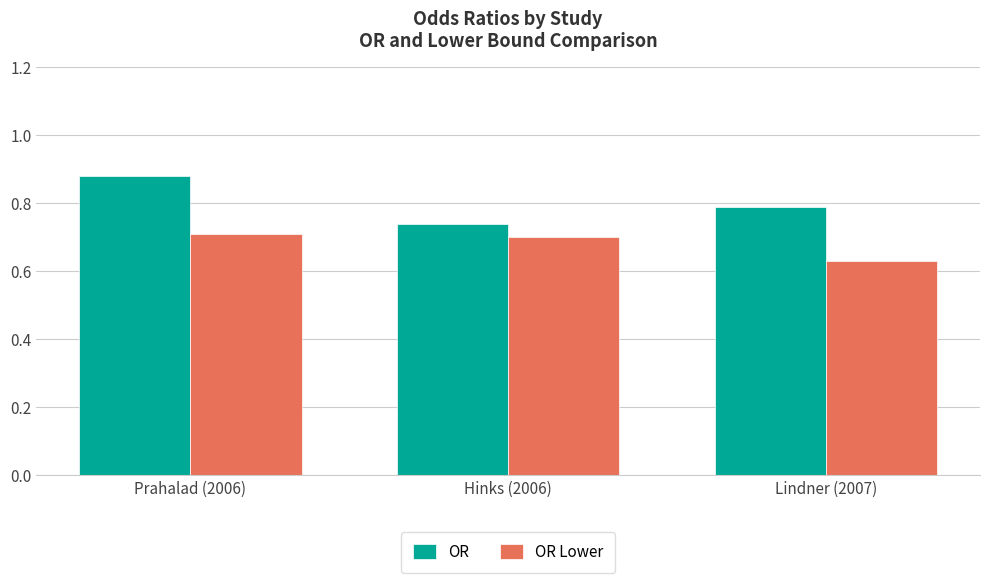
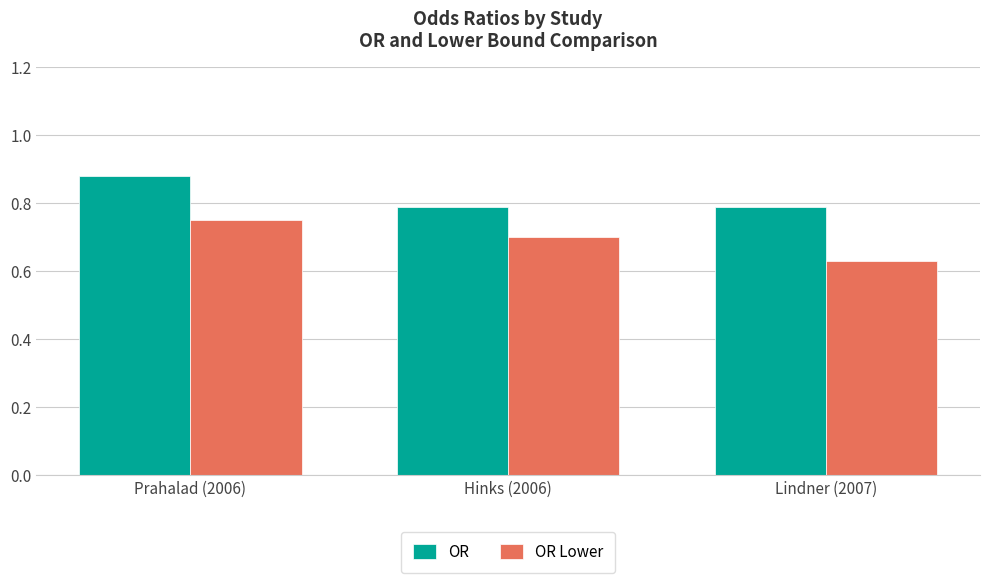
OR Lower, Prahalad (2006): 0.71 -> 0.75
OR, Hinks (2006): 0.74 -> 0.79
